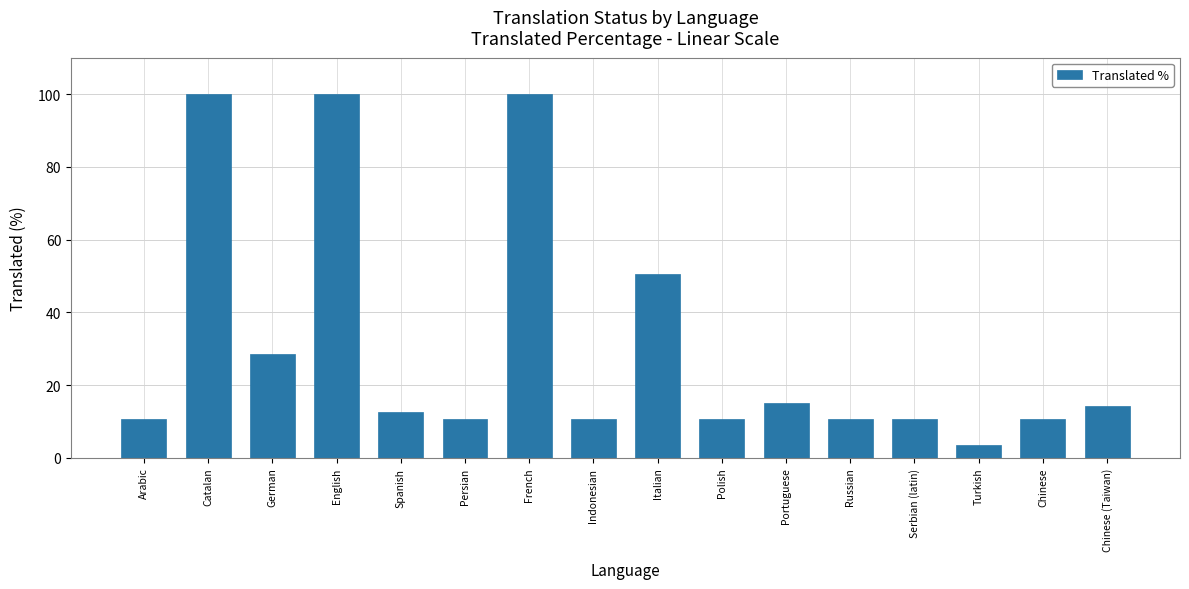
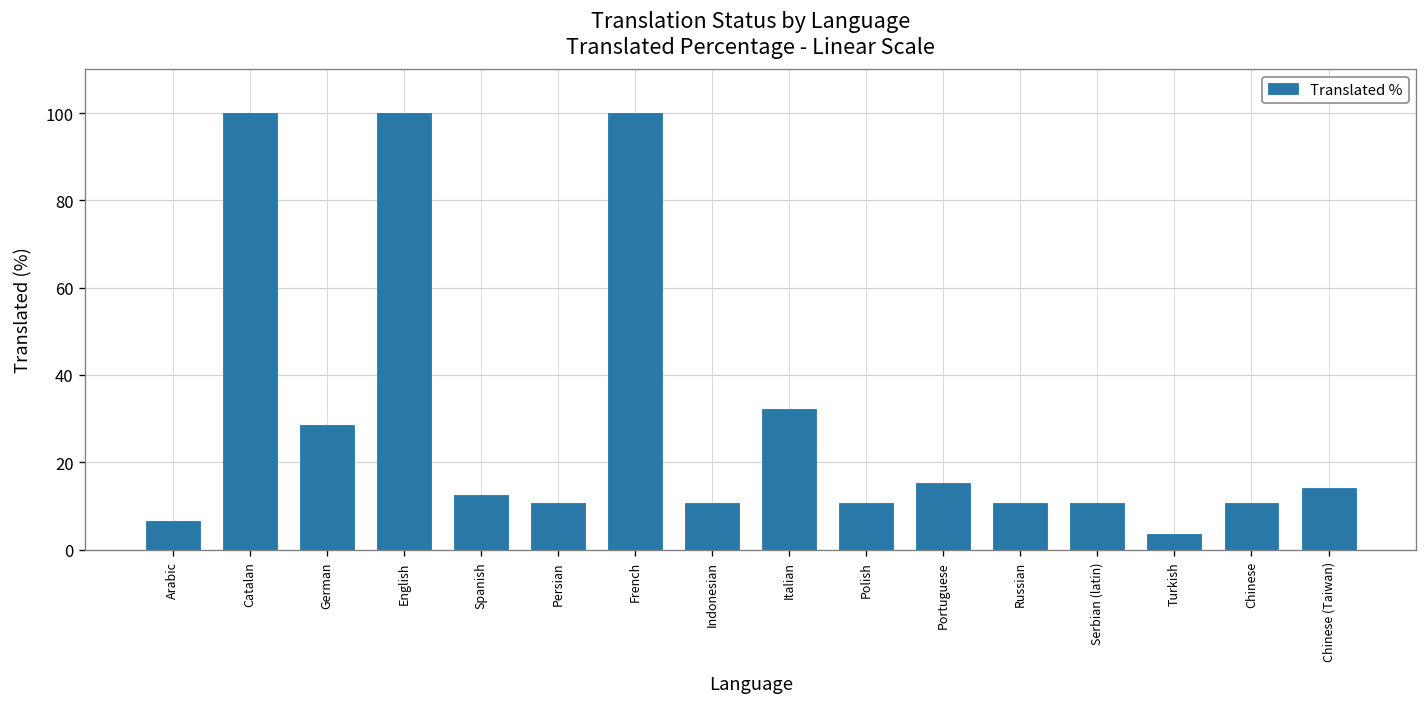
Arabic: 11 -> 7
Italian: 50 -> 32
